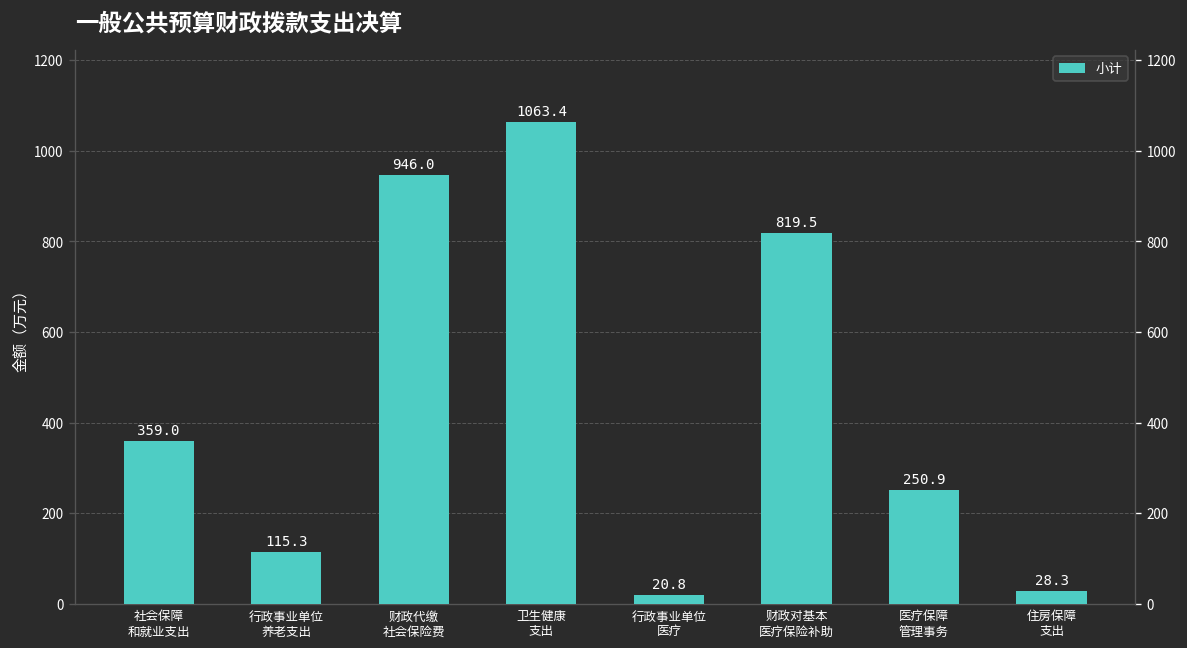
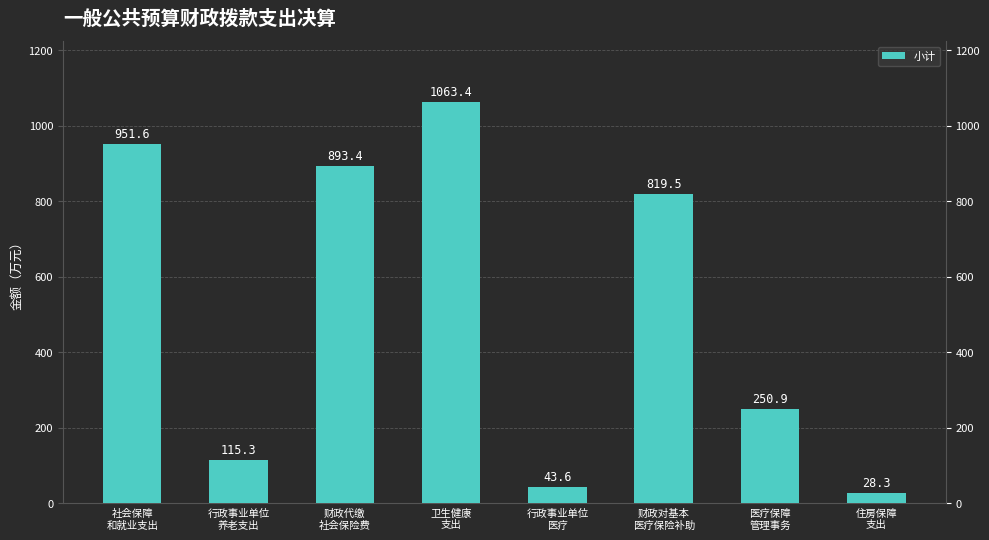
社会保障 和就业支出: 359.0 -> 951.6
财政代缴 社会保险费: 946.0 -> 893.4
行政事业单位 医疗: 20.8 -> 43.6
